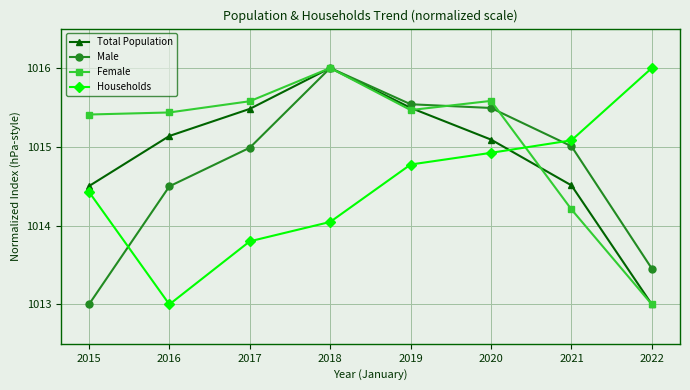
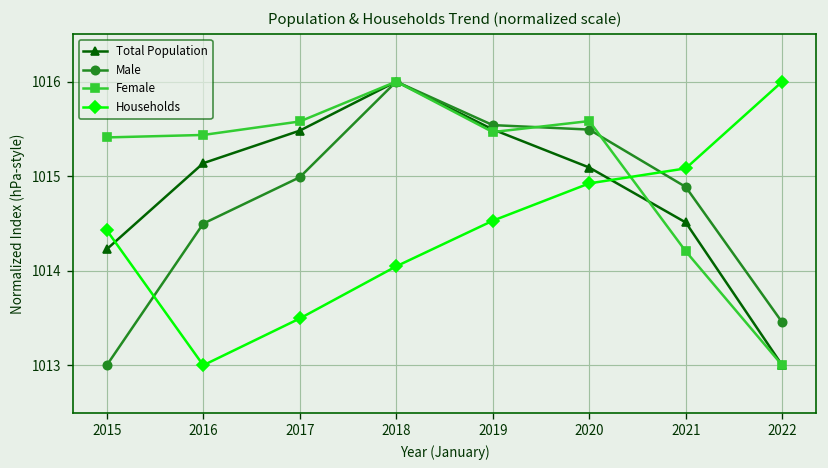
Total Population, 2015: 1014.5 -> 1014.2
Households, 2017: 1013.8 -> 1013.5
Households, 2019: 1014.8 -> 1014.5
Male, 2021: 1015.0 -> 1014.9
